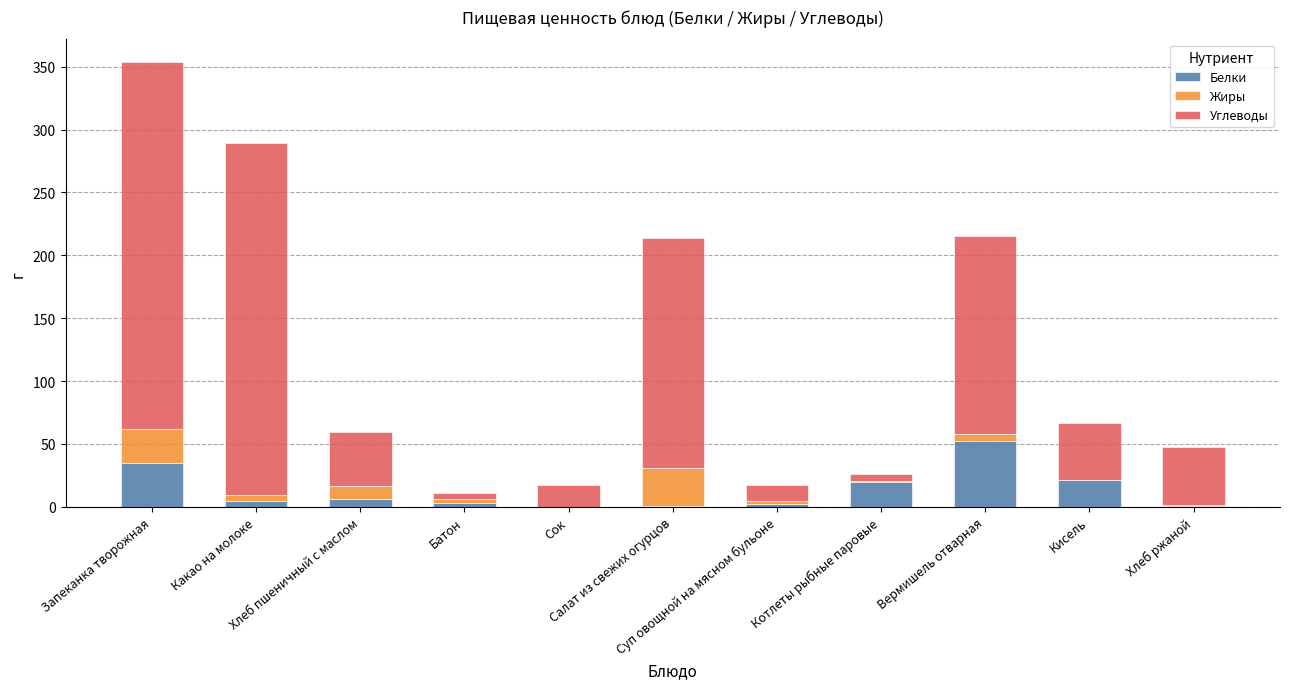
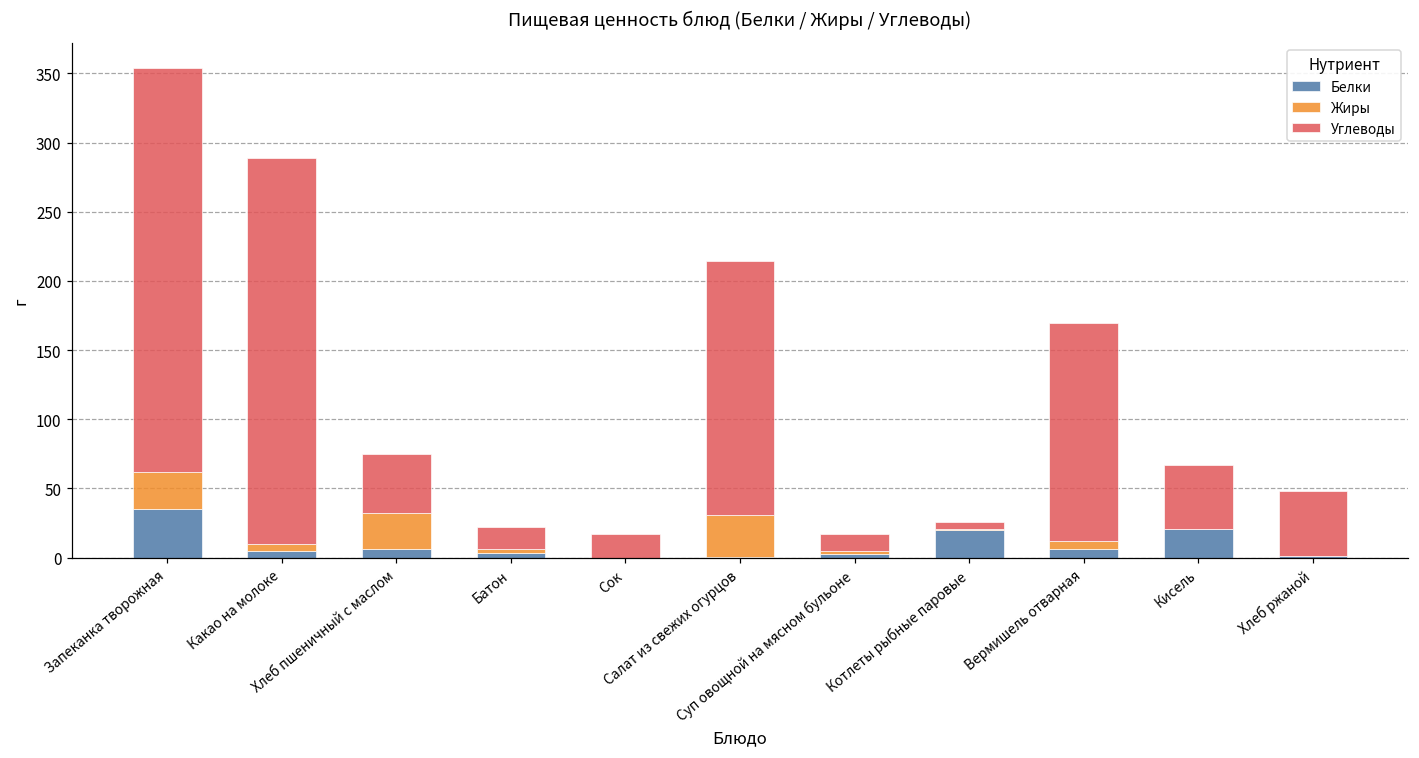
Жиры, Хлеб пшеничный с маслом: 10 -> 26
Углеводы, Батон: 5 -> 16
Белки, Вермишель отварная: 52 -> 6
